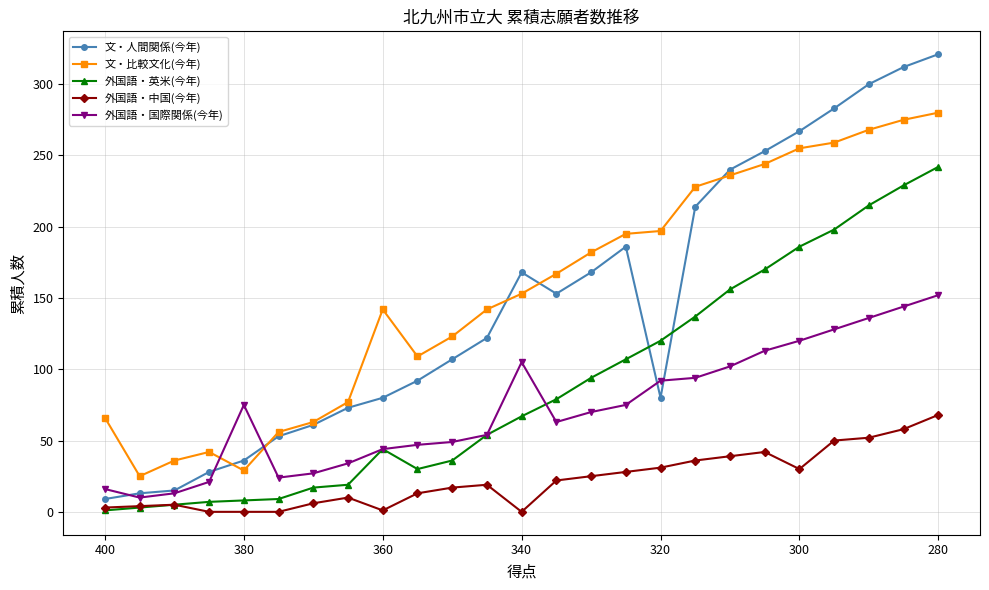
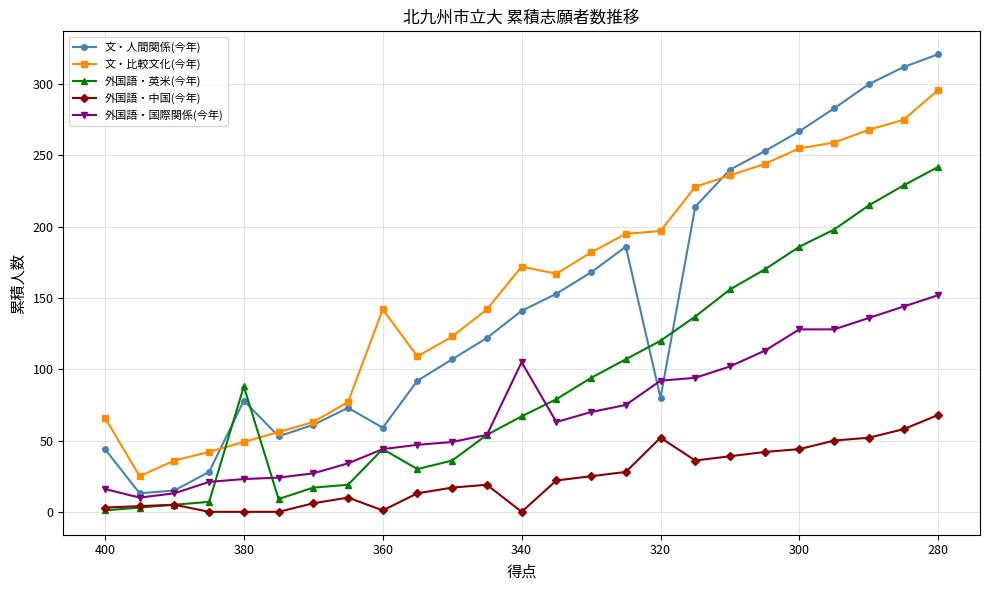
文・人間関係(今年), 400: 9 -> 44
文・人間関係(今年), 380: 36 -> 78
文・比較文化(今年), 380: 29 -> 49
外国語・英米(今年), 380: 8 -> 88
外国語・国際関係(今年), 380: 75 -> 23
文・人間関係(今年), 360: 80 -> 59
文・人間関係(今年), 340: 168 -> 141
文・比較文化(今年), 340: 153 -> 172
外国語・中国(今年), 320: 31 -> 52
外国語・中国(今年), 300: 30 -> 44
外国語・国際関係(今年), 300: 120 -> 128
文・比較文化(今年), 280: 280 -> 296
